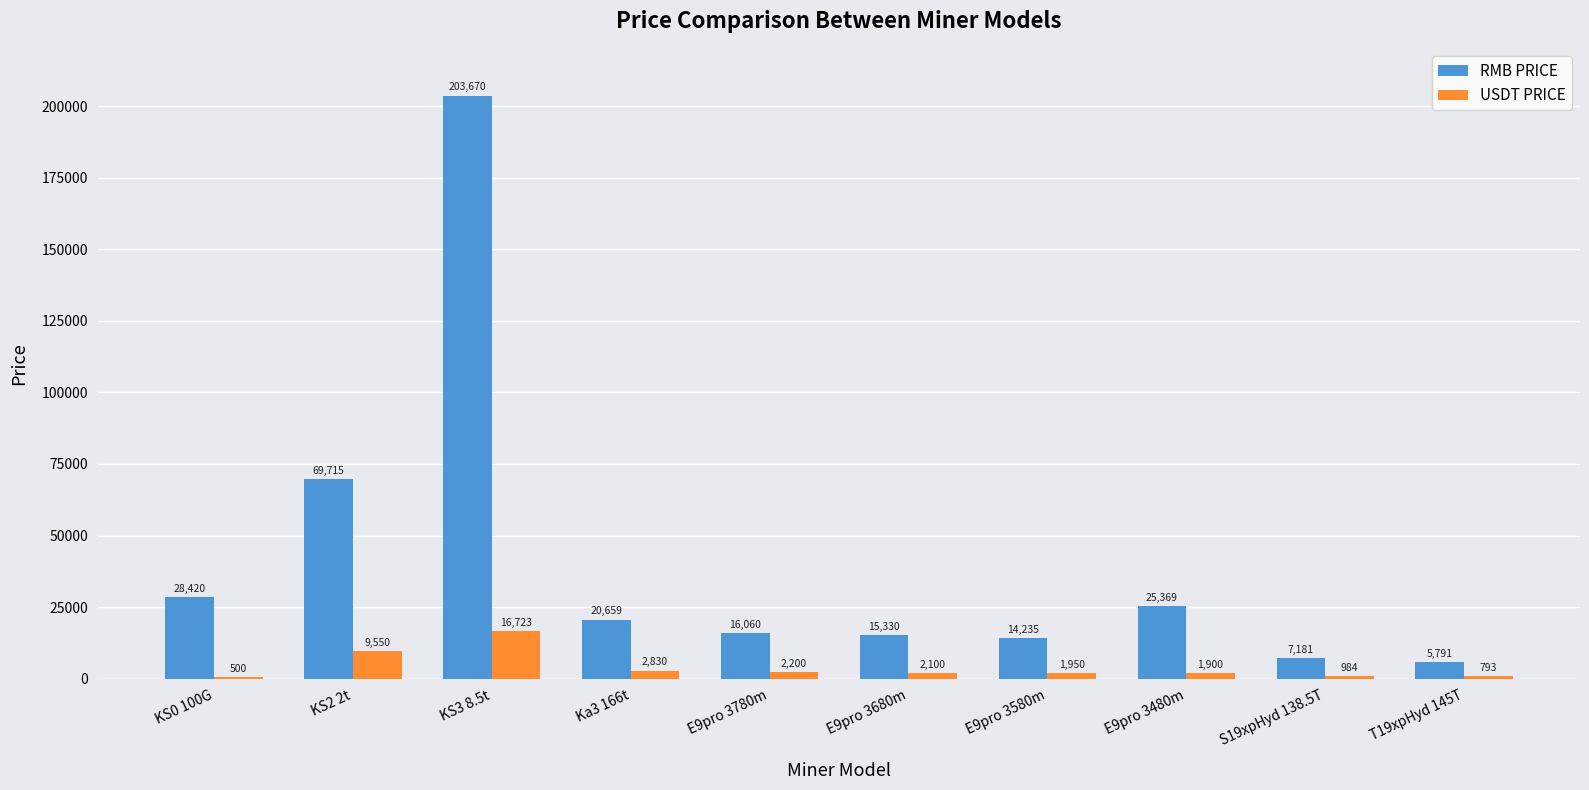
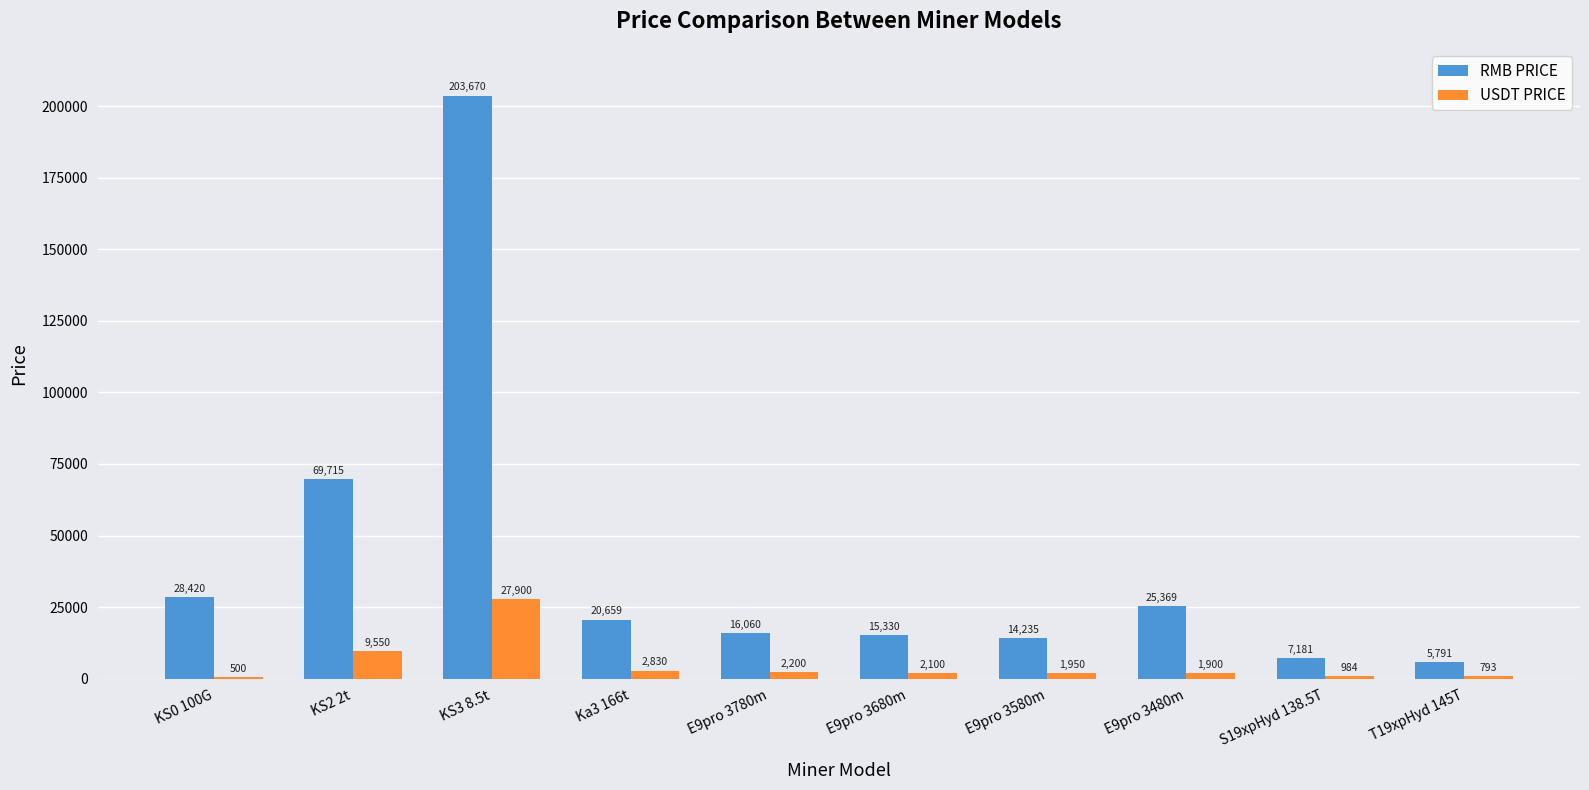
USDT PRICE, KS3 8.5t: 16,723 -> 27,900
